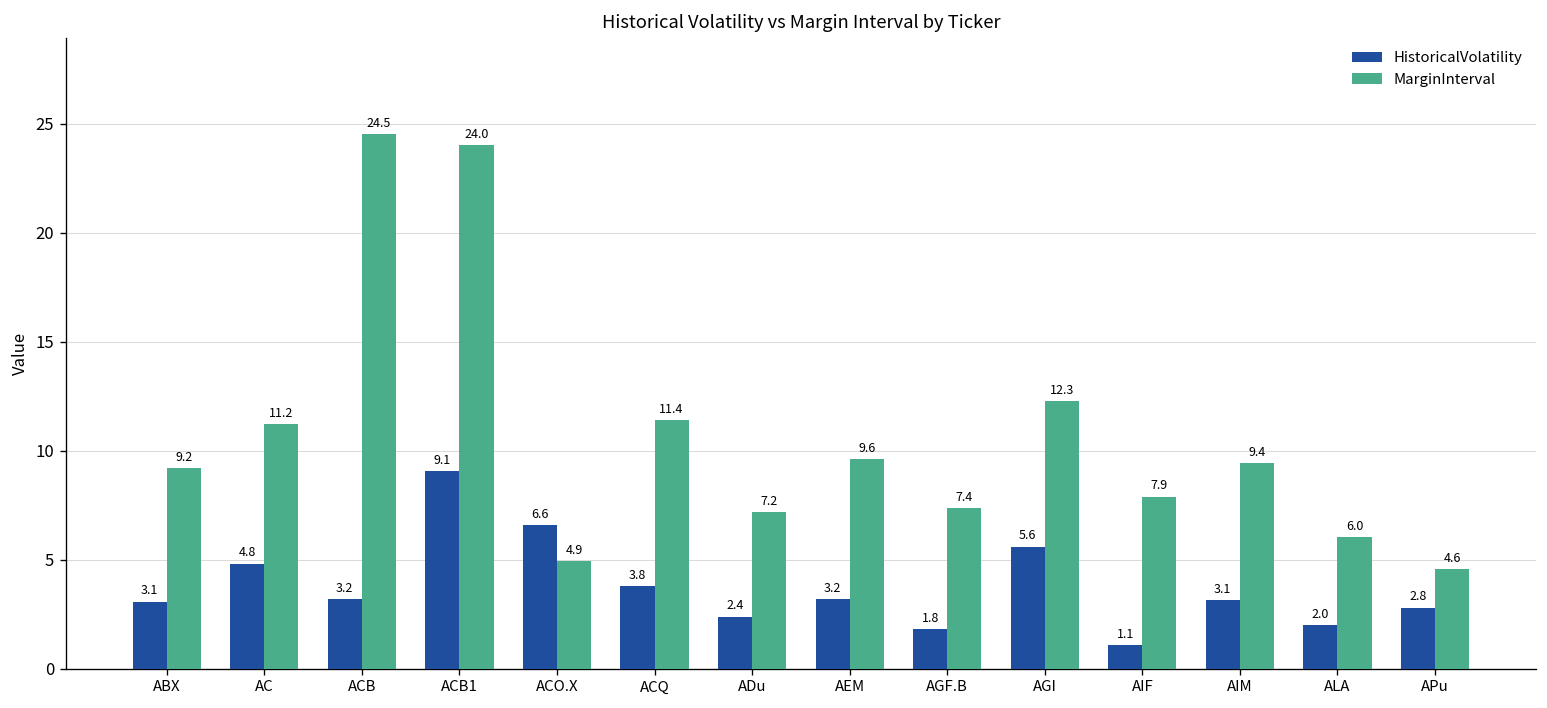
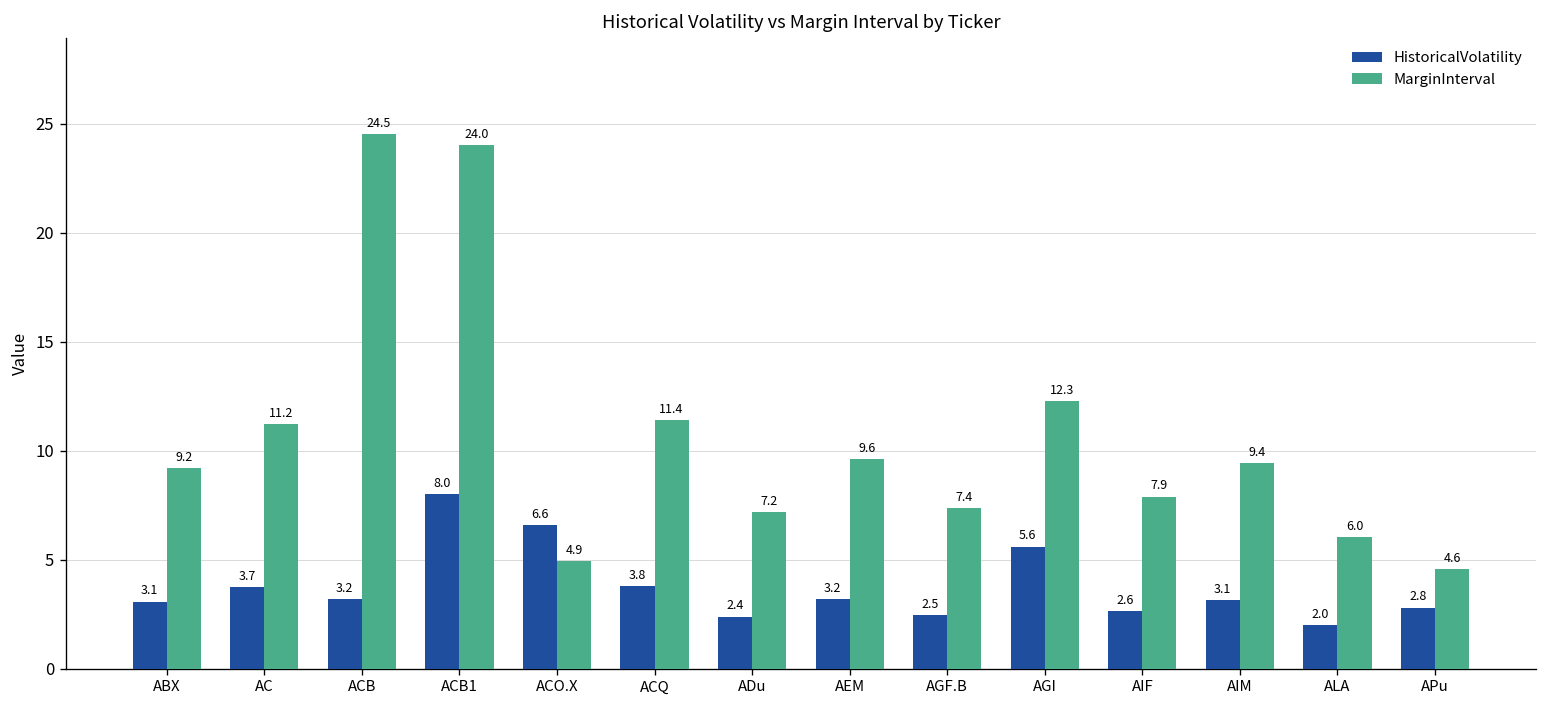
HistoricalVolatility, AC: 4.8 -> 3.7
HistoricalVolatility, ACB1: 9.1 -> 8.0
HistoricalVolatility, AGF.B: 1.8 -> 2.5
HistoricalVolatility, AIF: 1.1 -> 2.6
